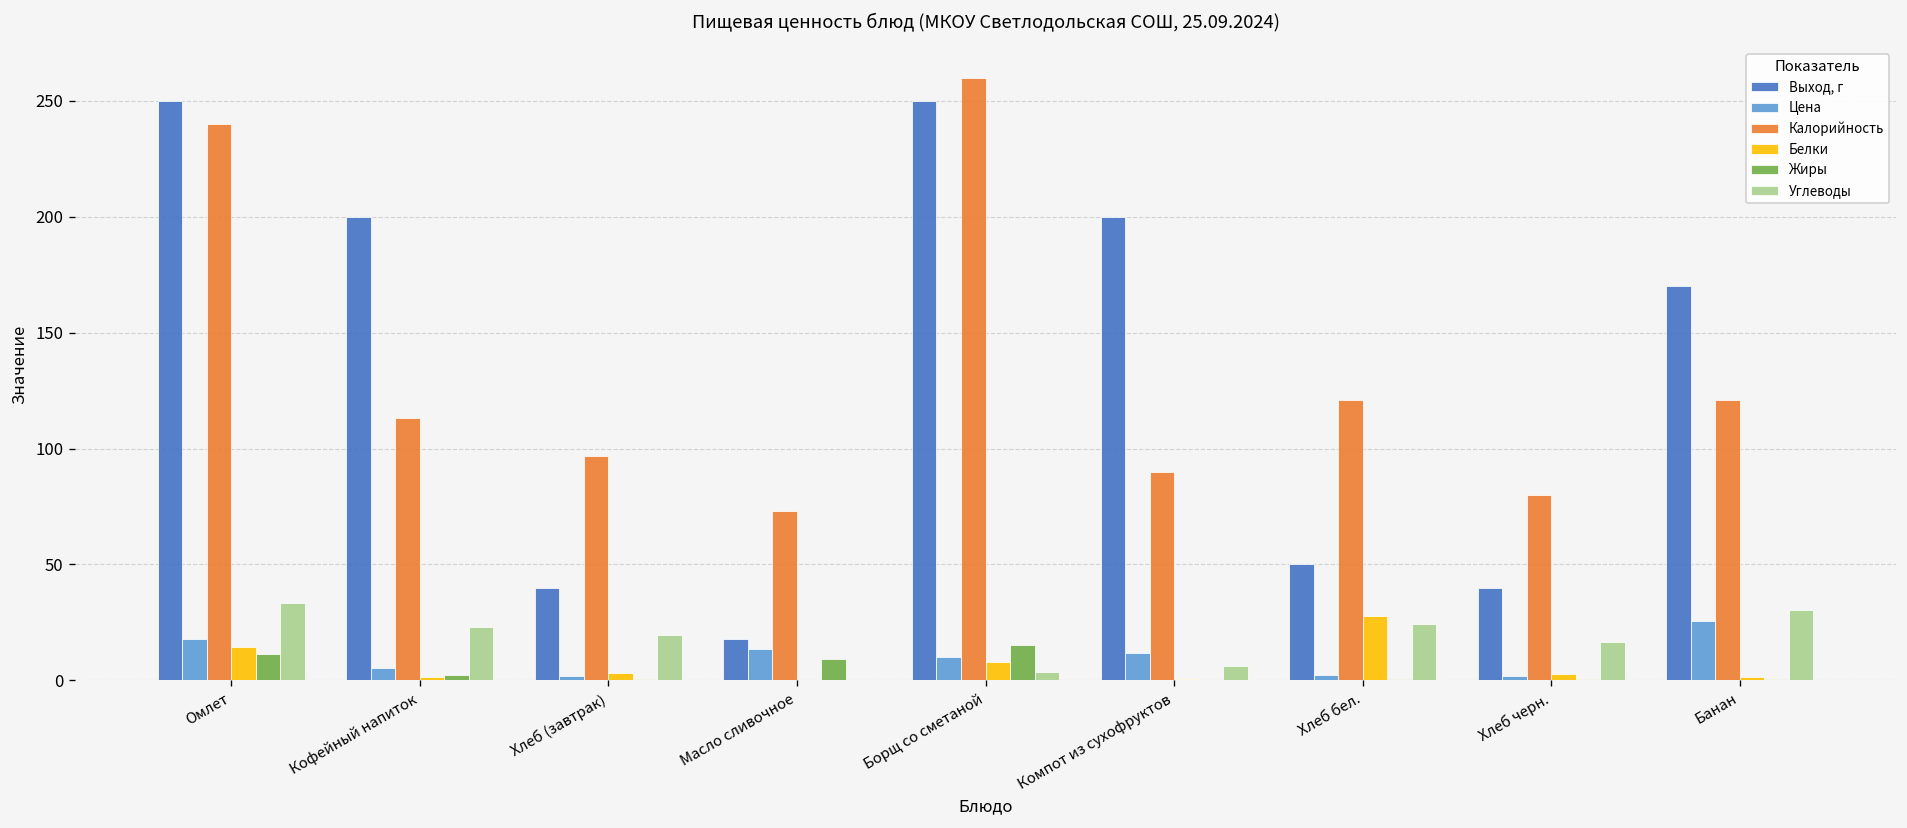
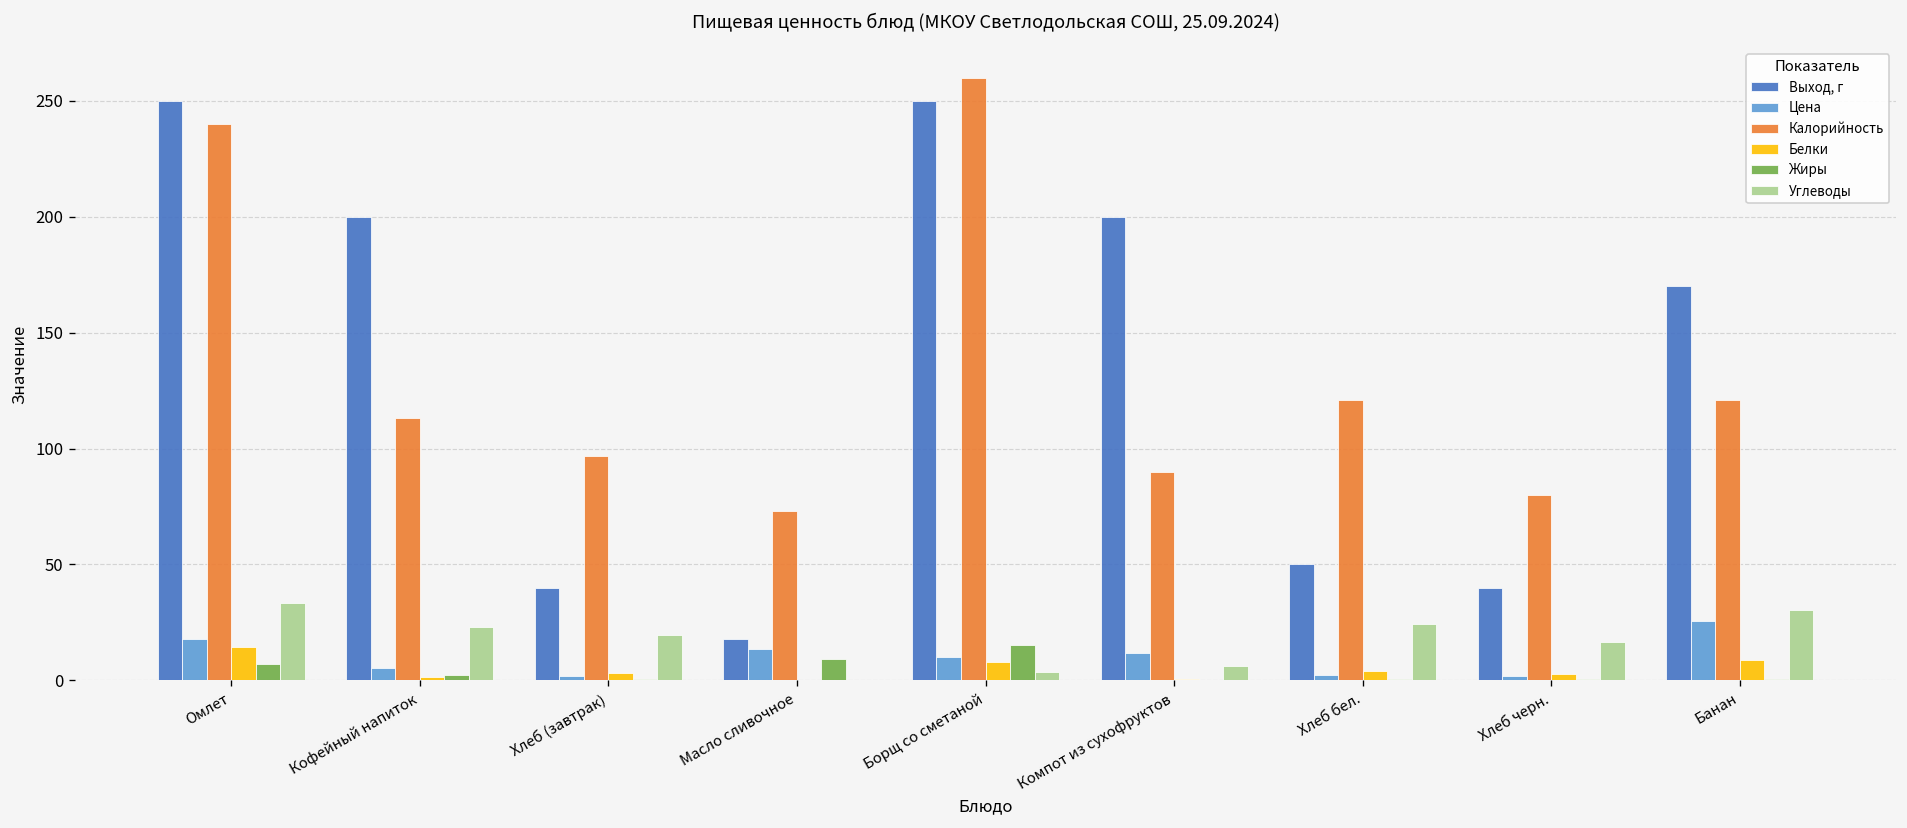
Жиры, Омлет: 11 -> 7
Белки, Хлеб бел.: 28 -> 4
Белки, Банан: 2 -> 9
